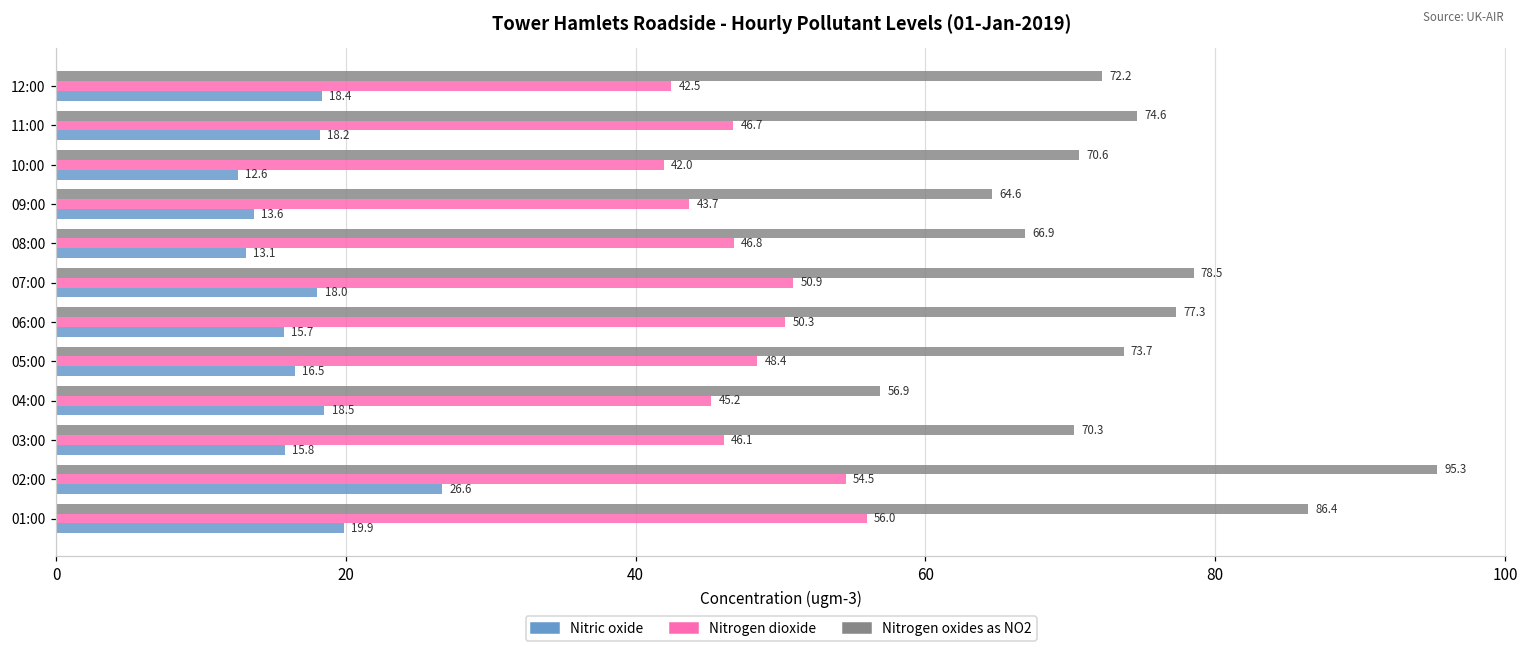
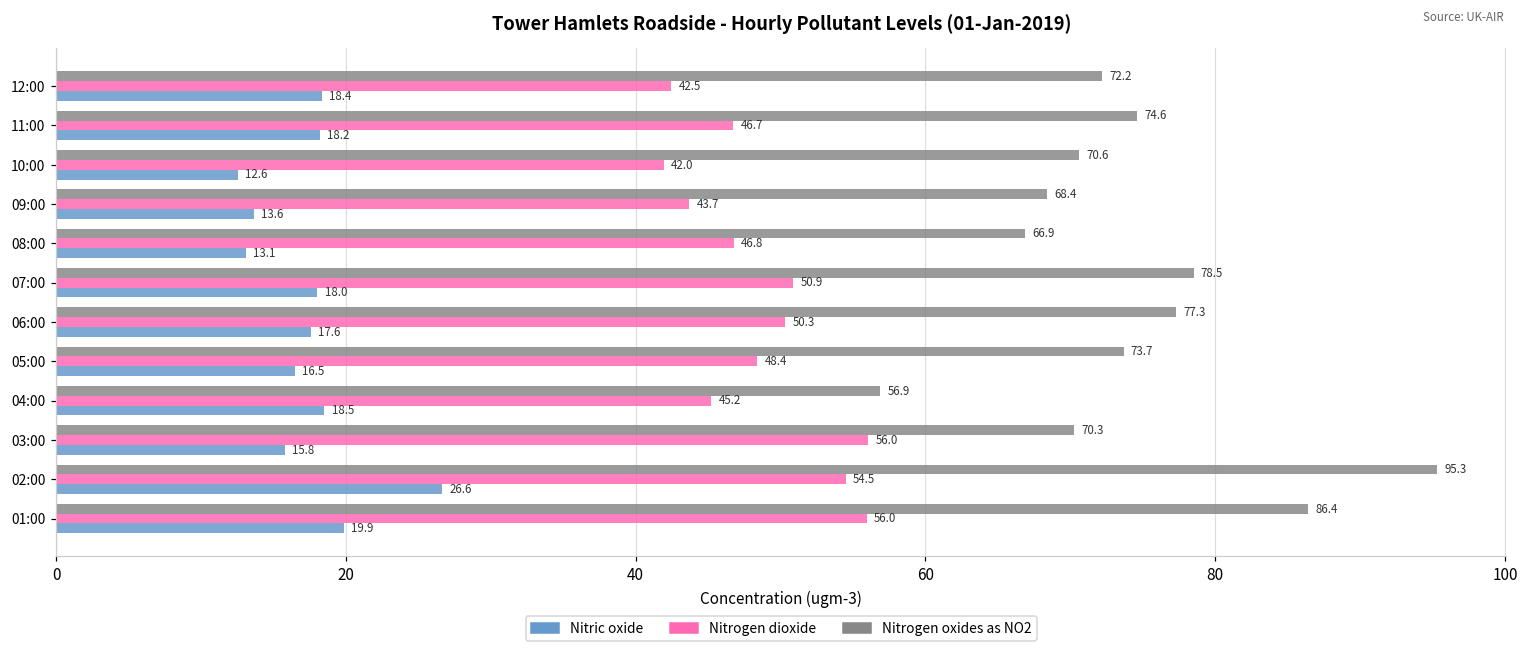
Nitrogen oxides as NO2, 09:00: 64.6 -> 68.4
Nitric oxide, 06:00: 15.7 -> 17.6
Nitrogen dioxide, 03:00: 46.1 -> 56.0
